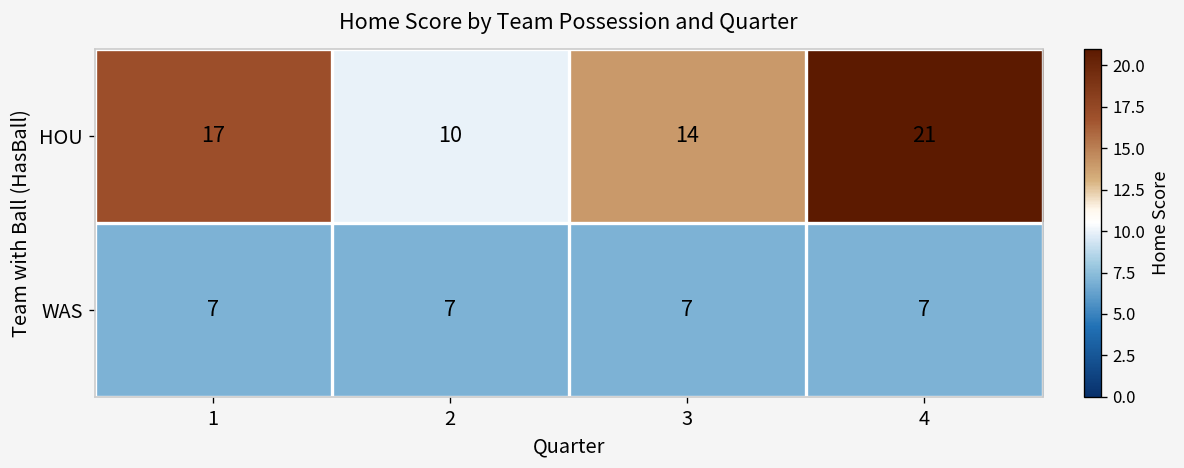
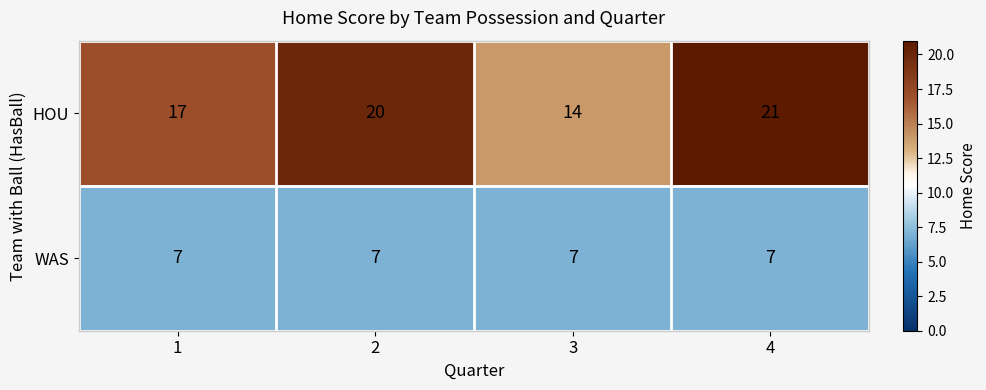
HOU, 2: 10 -> 20
